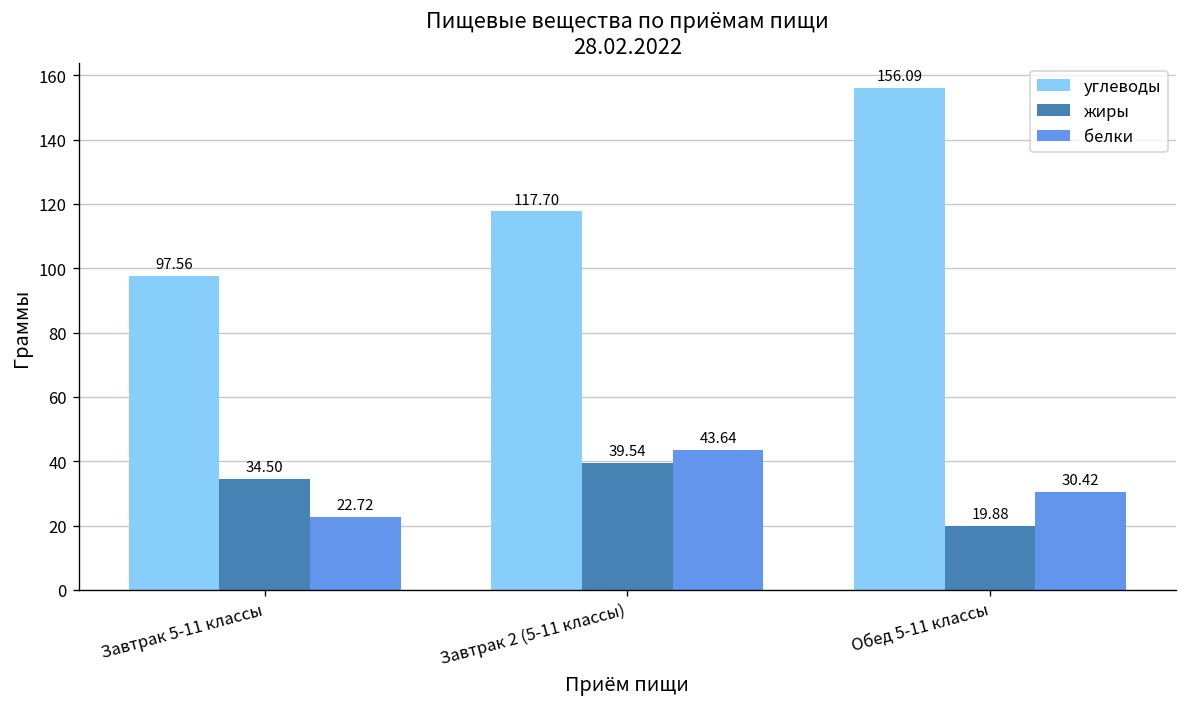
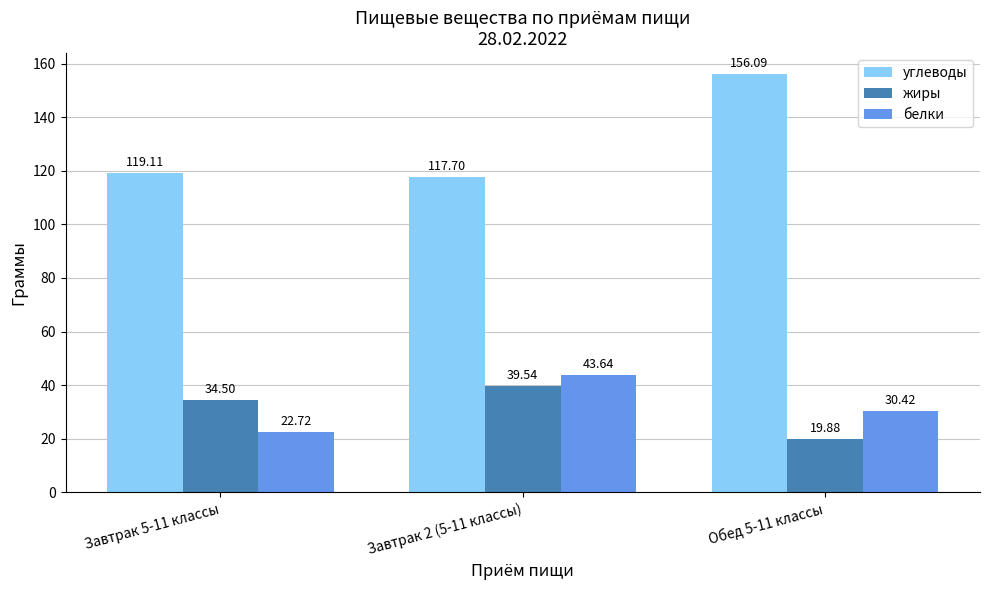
углеводы, Завтрак 5-11 классы: 97.56 -> 119.11
